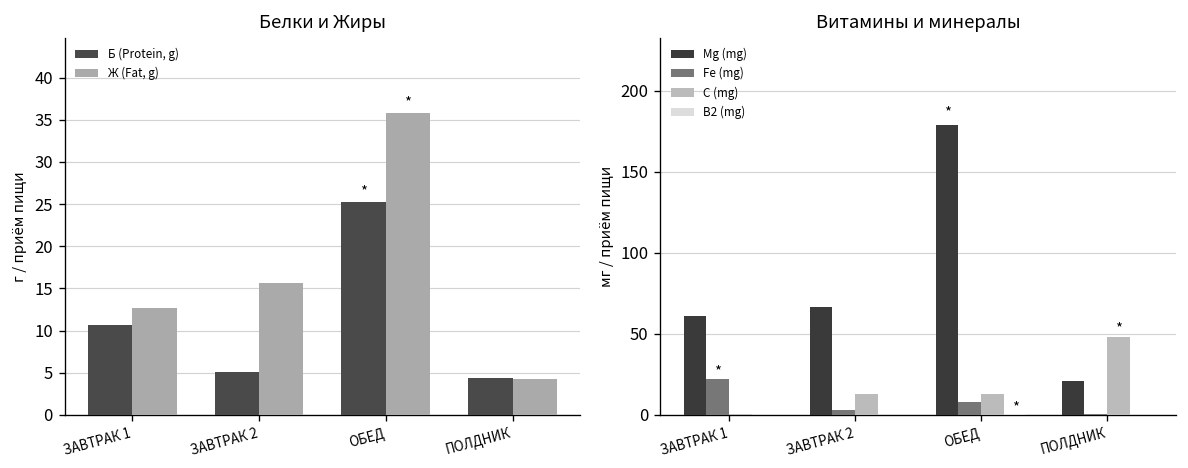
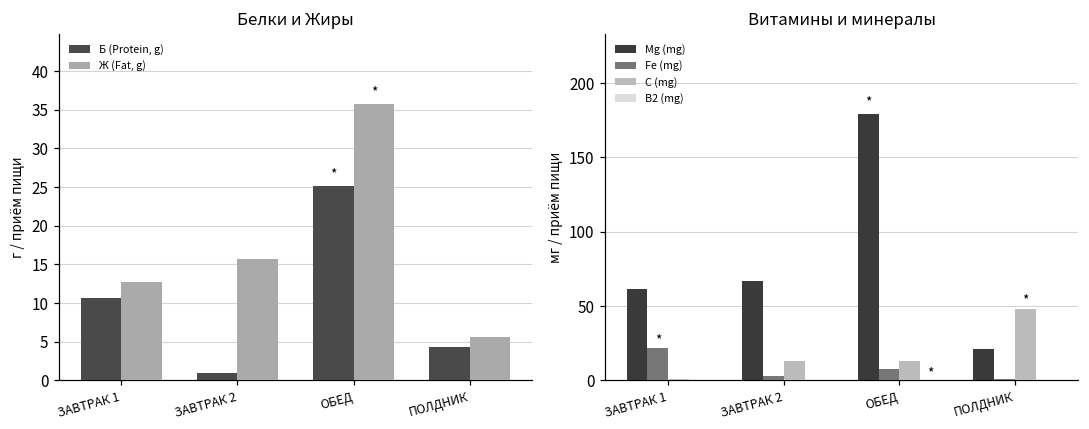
Белки и Жиры, Б (Protein, g), ЗАВТРАК 2: 5 -> 1
Белки и Жиры, Ж (Fat, g), ПОЛДНИК: 4 -> 6
